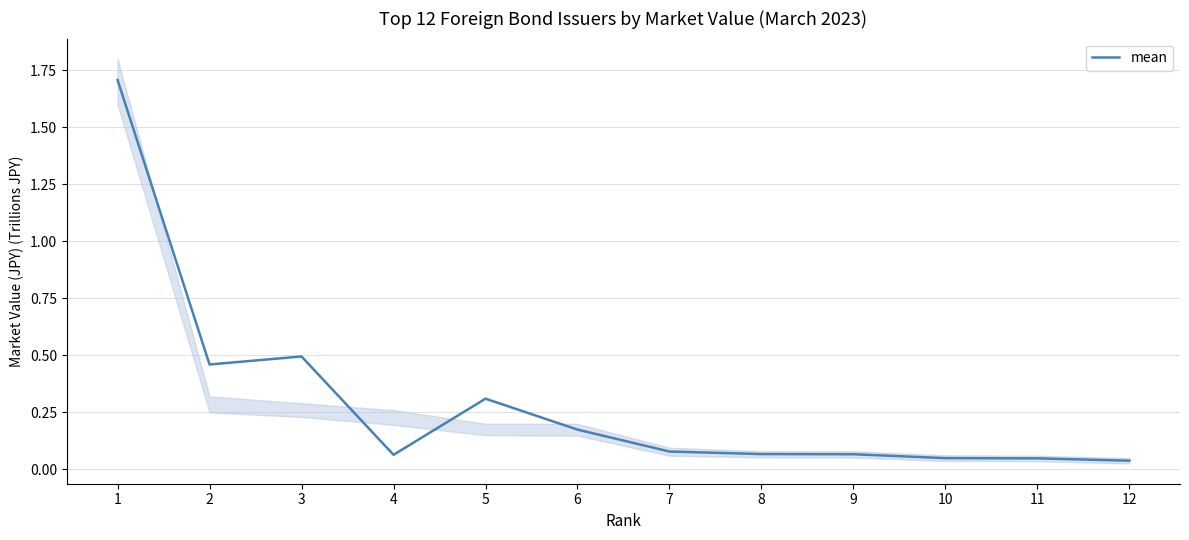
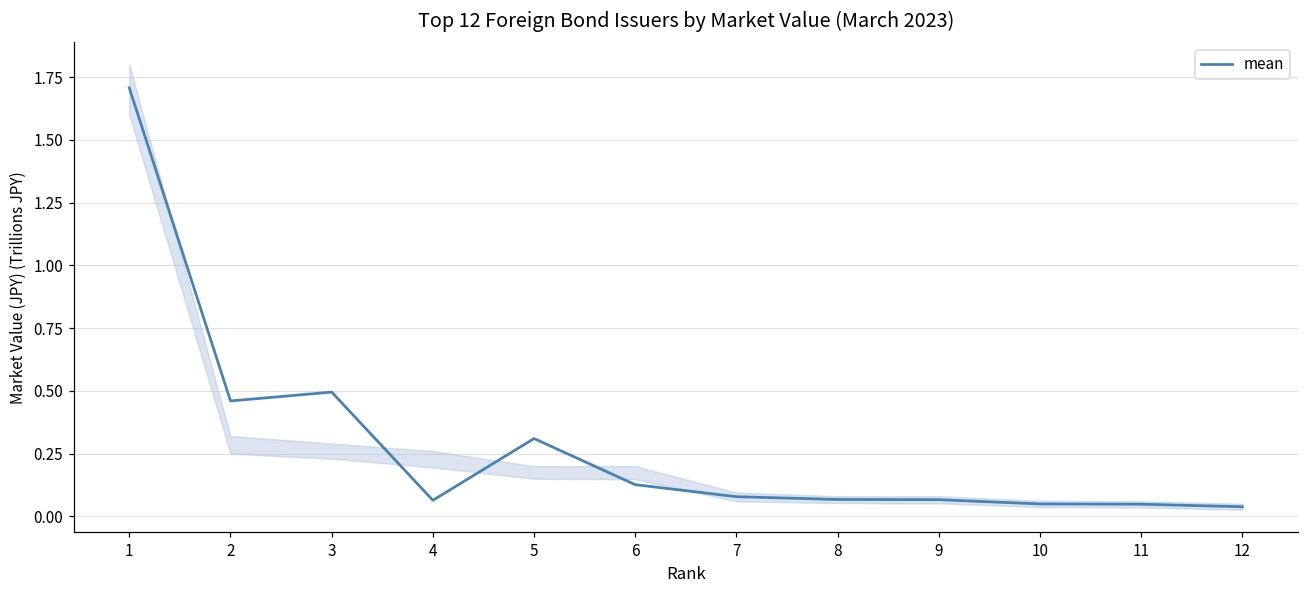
mean, 6: 0.17 -> 0.13
